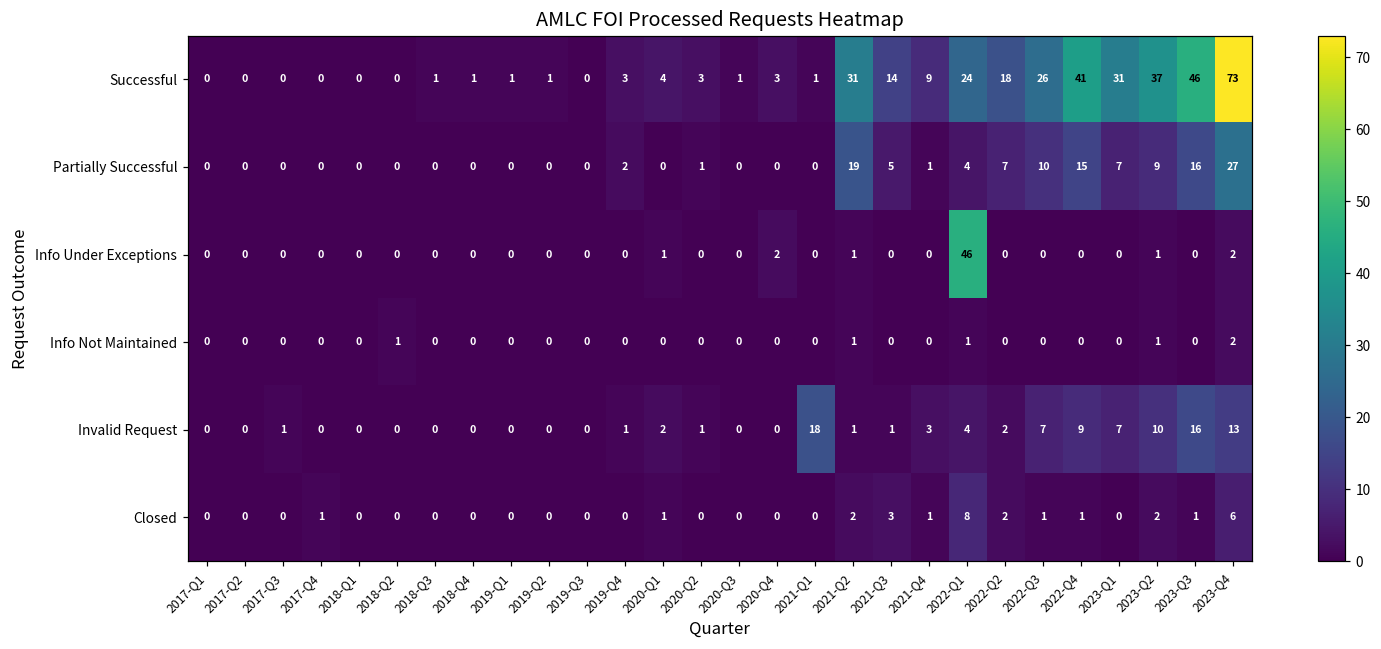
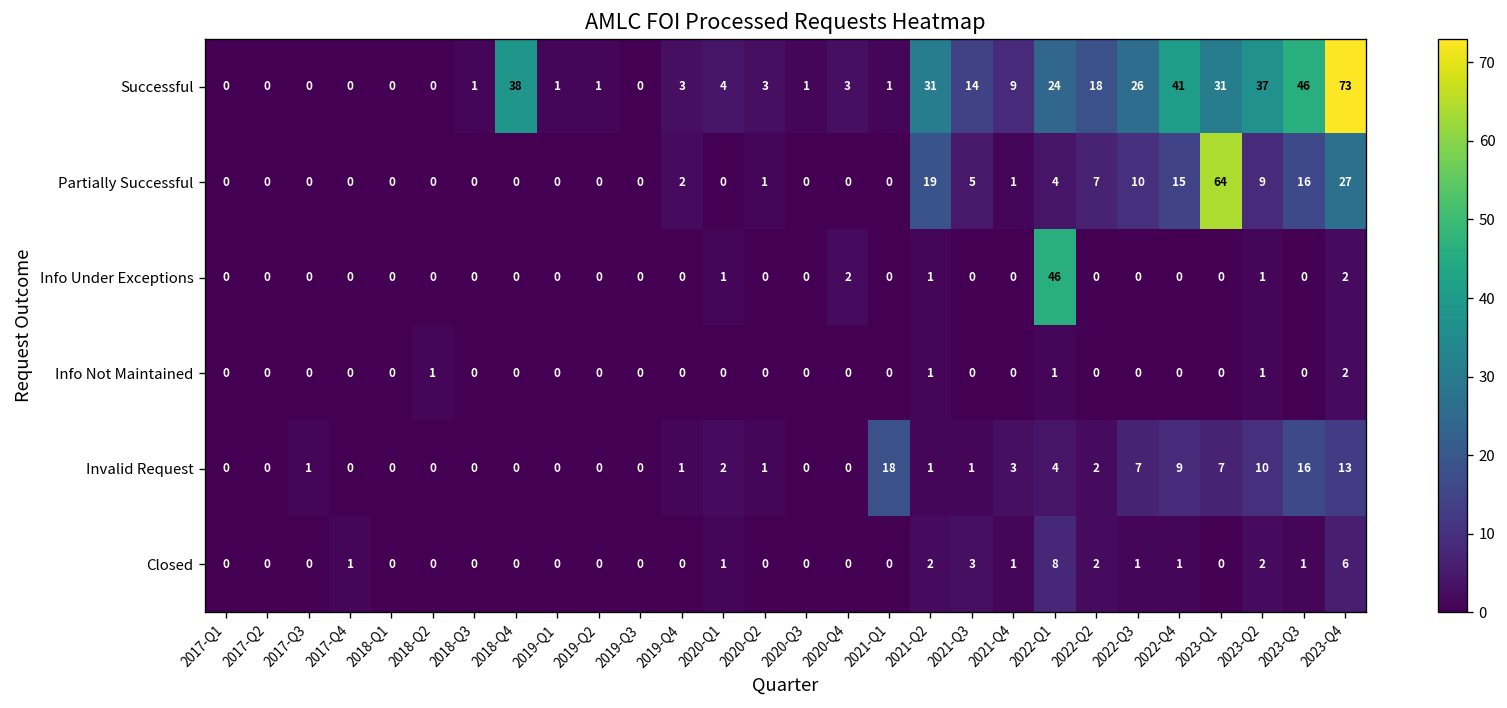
Successful, 2018-Q4: 1 -> 38
Partially Successful, 2023-Q1: 7 -> 64
